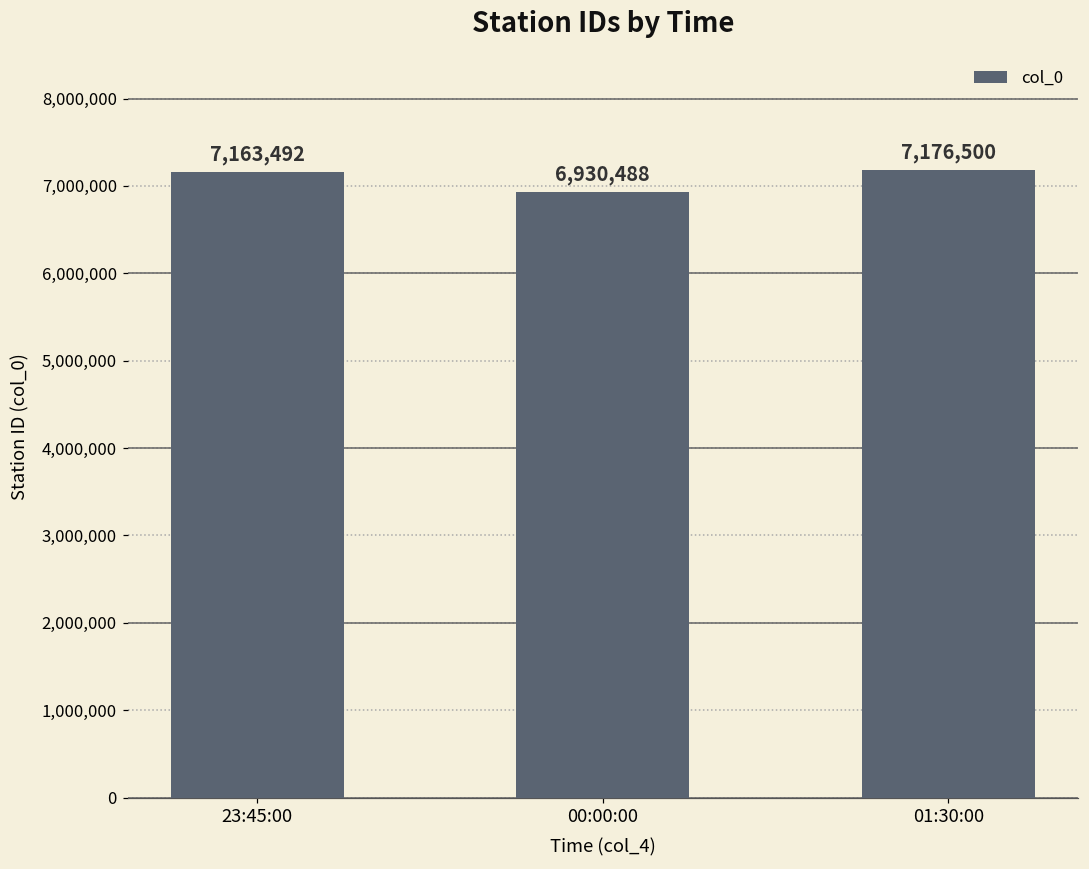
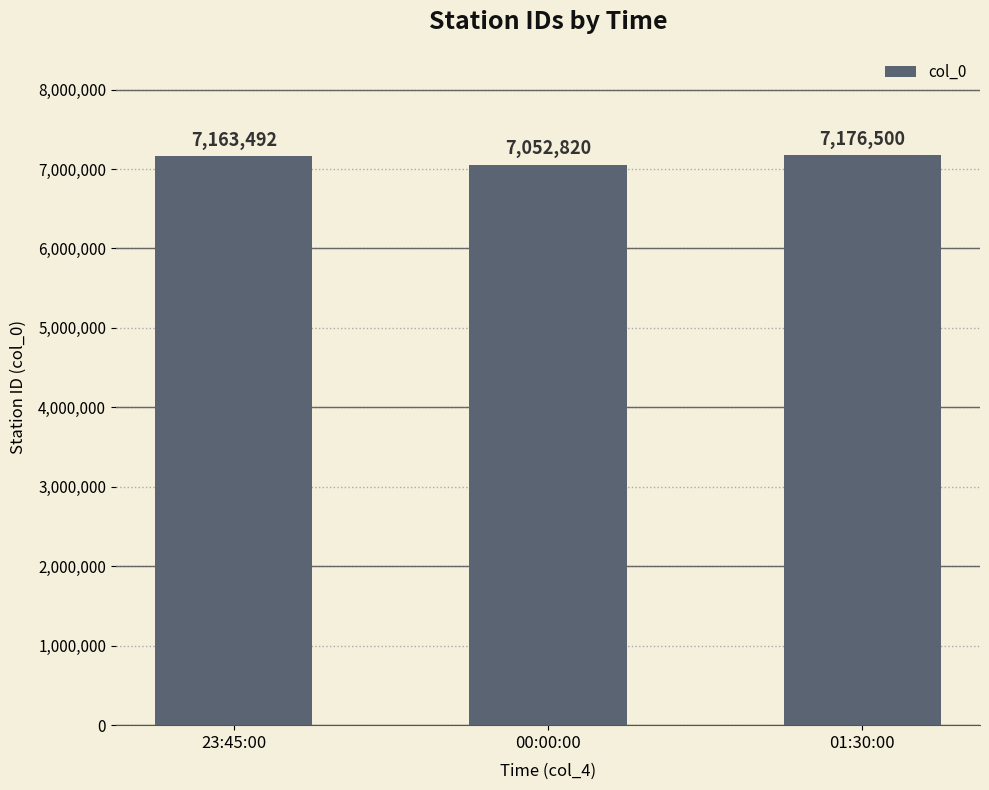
00:00:00: 6,930,488 -> 7,052,820
